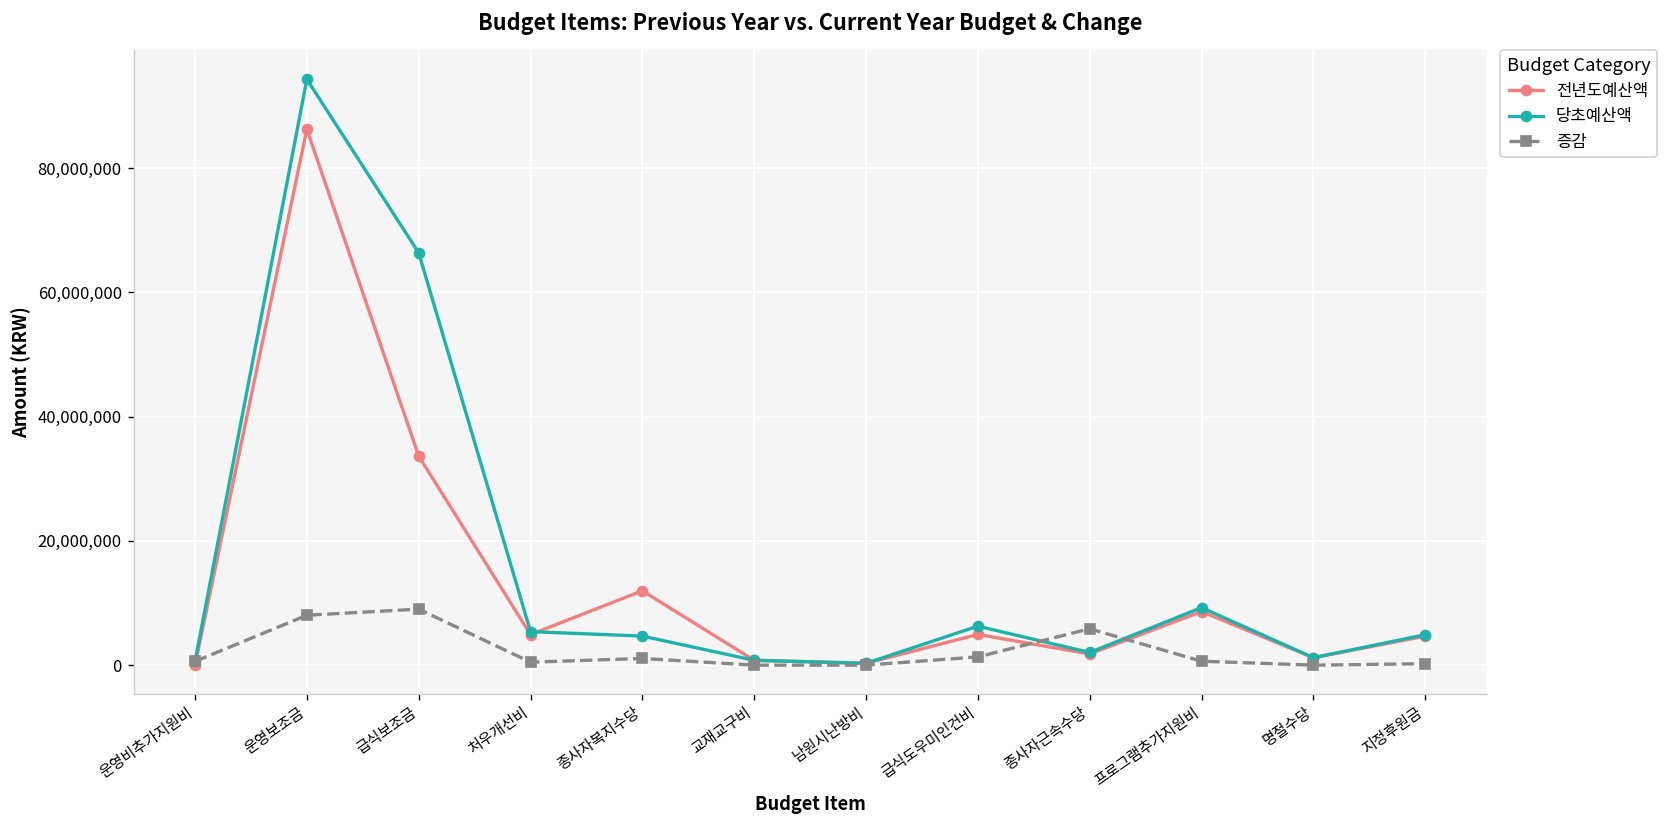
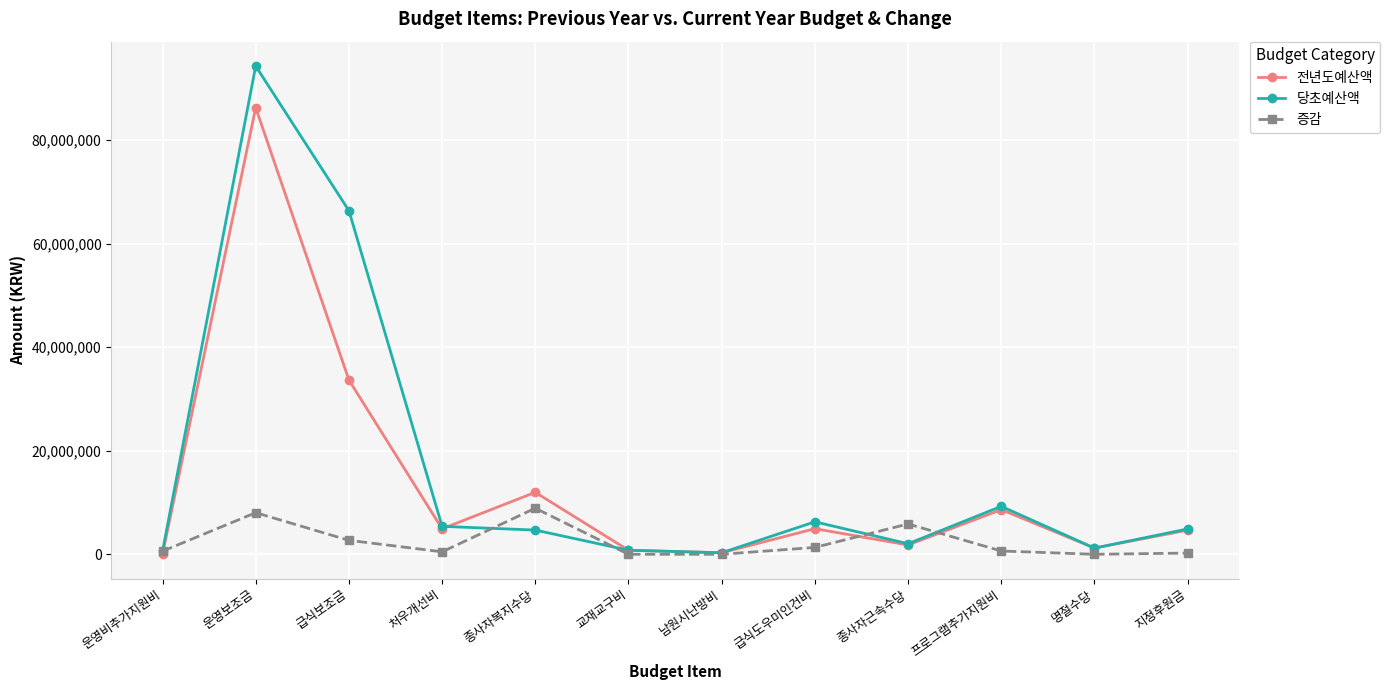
증감, 급식보조금: 9,000,000 -> 3,000,000
증감, 종사자복지수당: 1,000,000 -> 9,000,000
